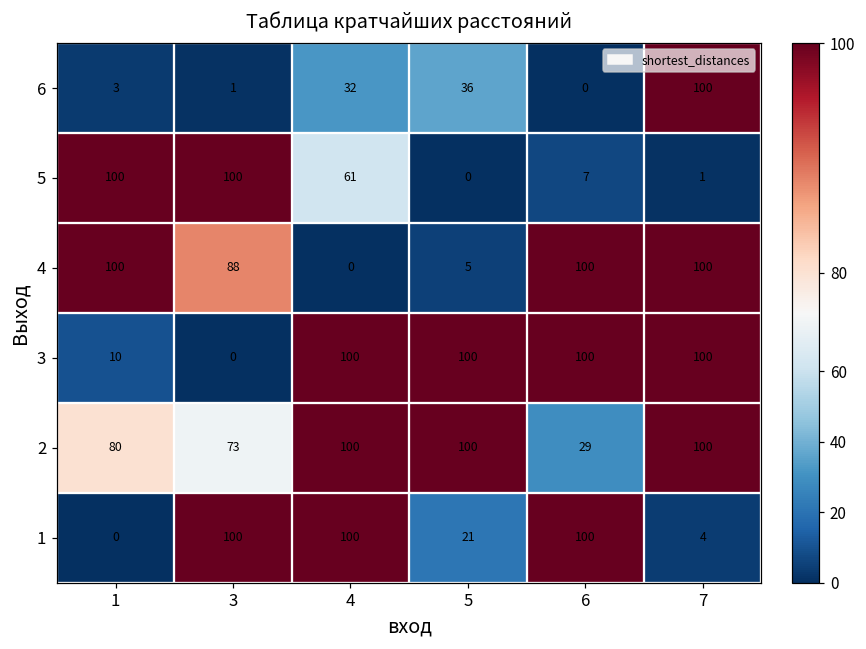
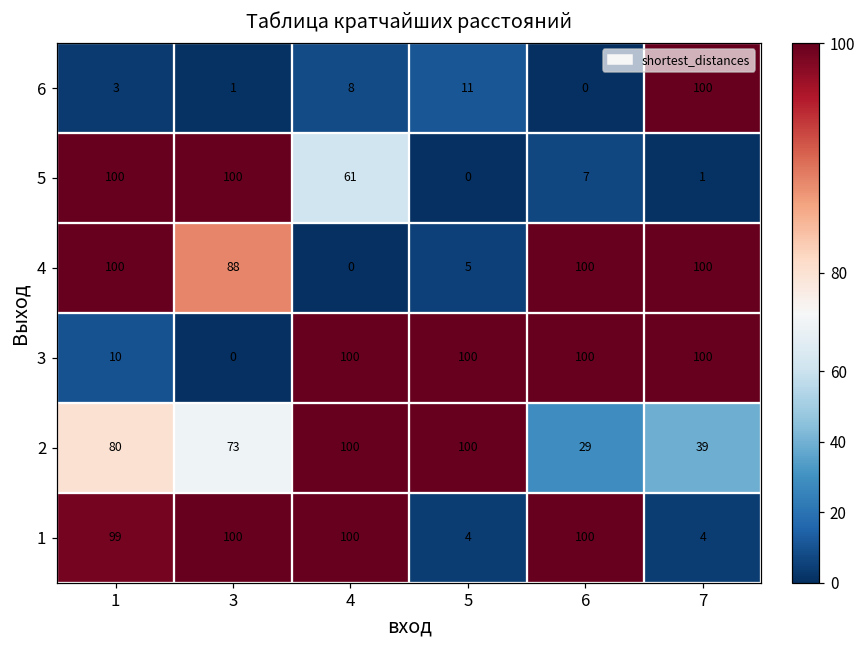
6, 4: 32 -> 8
6, 5: 36 -> 11
2, 7: 100 -> 39
1, 1: 0 -> 99
1, 5: 21 -> 4
